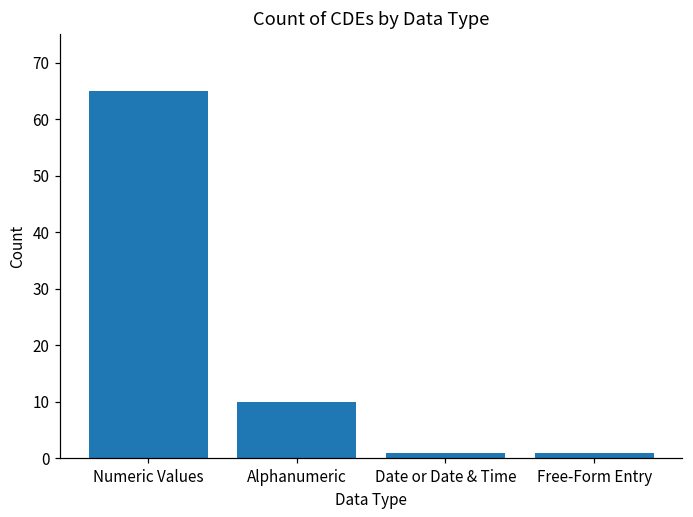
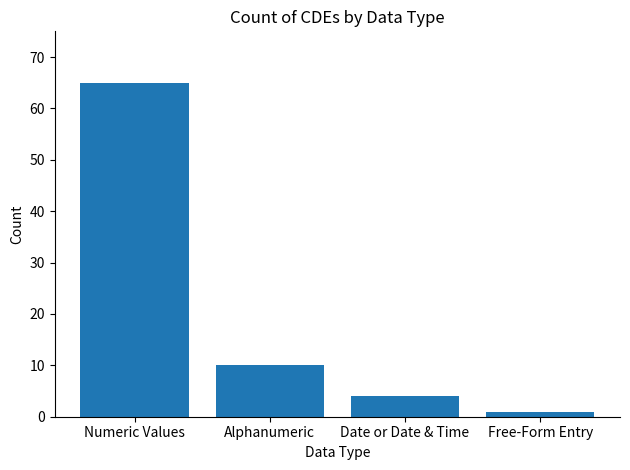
Date or Date & Time: 1 -> 4
